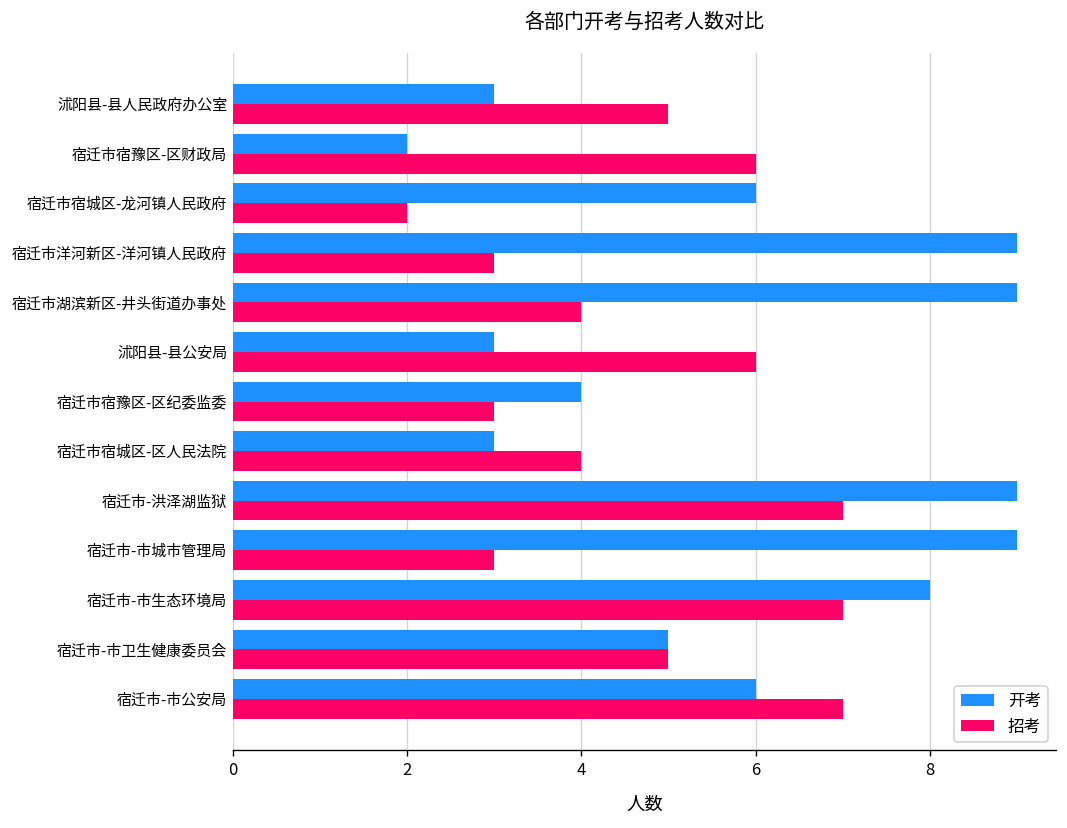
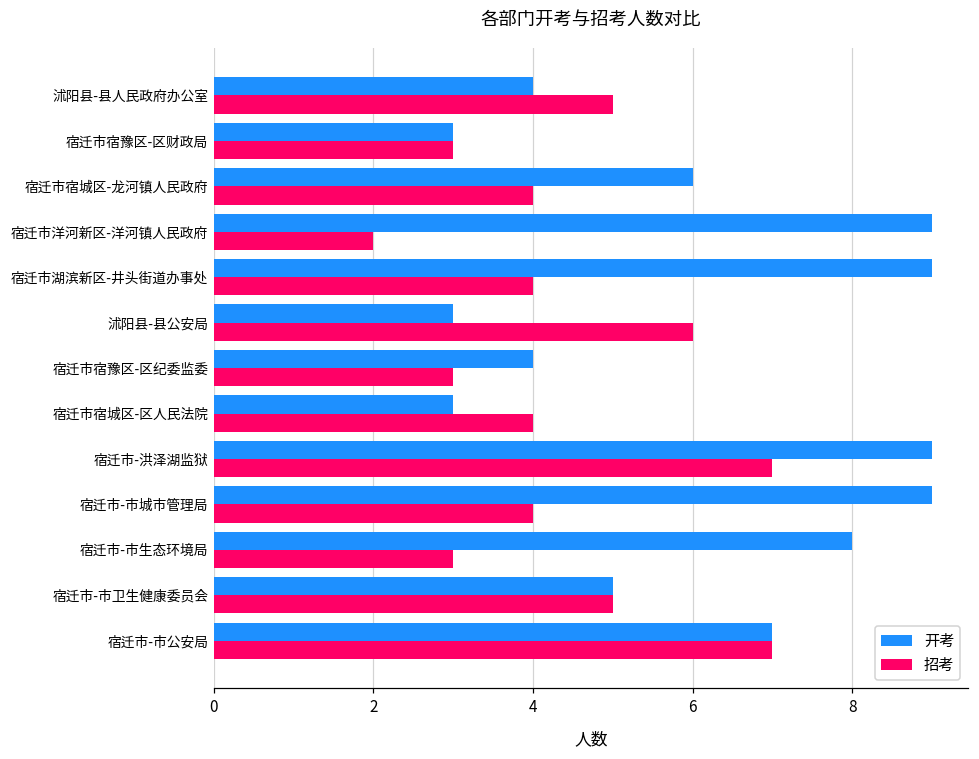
开考, 沭阳县-县人民政府办公室: 3 -> 4
开考, 宿迁市宿豫区-区财政局: 2 -> 3
招考, 宿迁市宿豫区-区财政局: 6 -> 3
招考, 宿迁市宿城区-龙河镇人民政府: 2 -> 4
招考, 宿迁市洋河新区-洋河镇人民政府: 3 -> 2
招考, 宿迁市-市城市管理局: 3 -> 4
招考, 宿迁市-市生态环境局: 7 -> 3
开考, 宿迁市-市公安局: 6 -> 7
